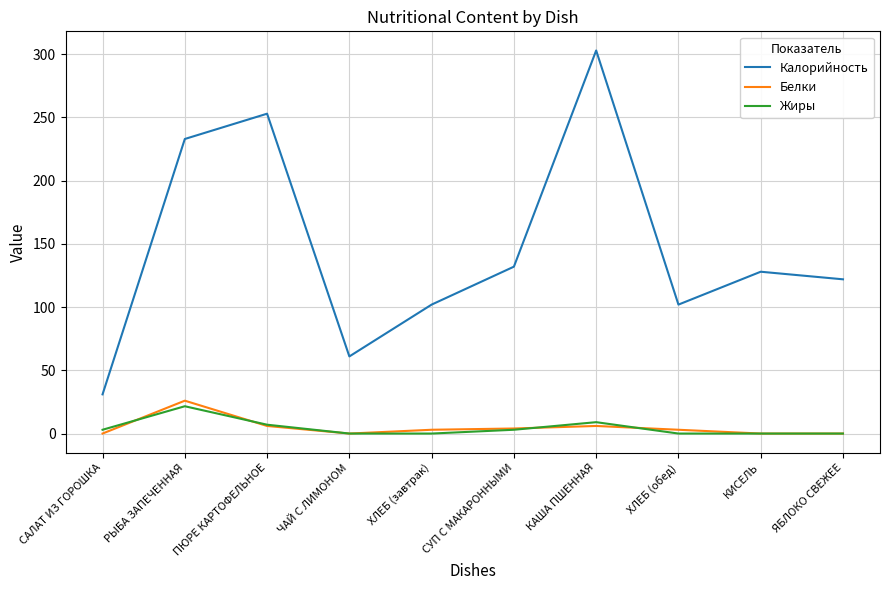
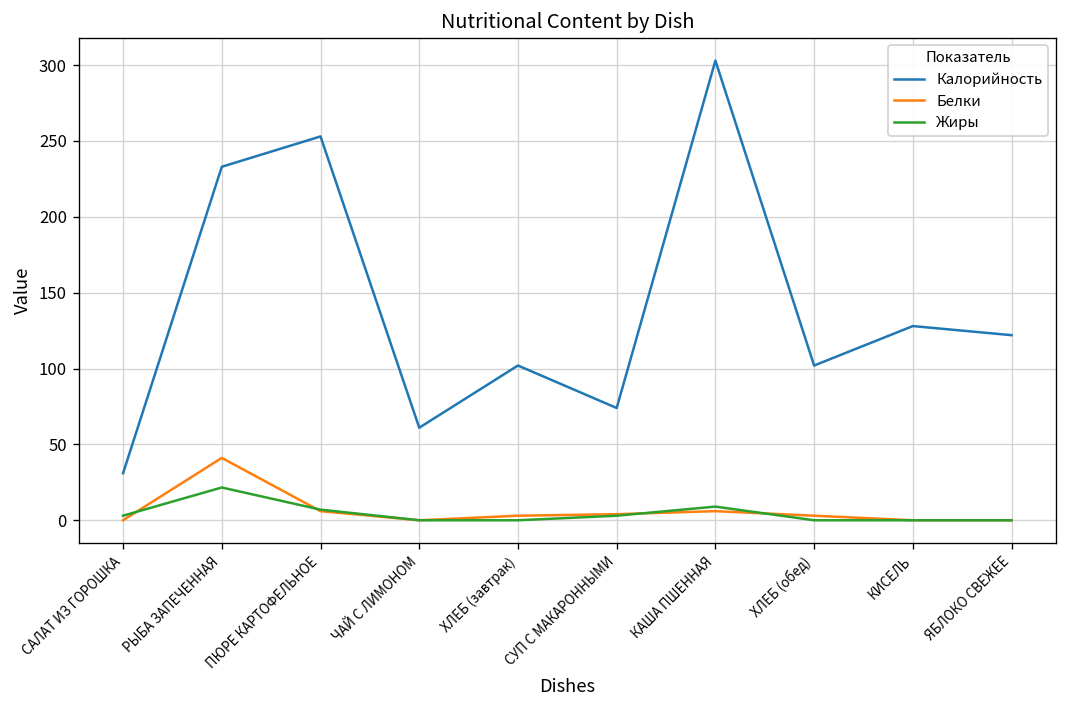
Белки, РЫБА ЗАПЕЧЕННАЯ: 26 -> 41
Калорийность, СУП С МАКАРОННЫМИ: 132 -> 74
